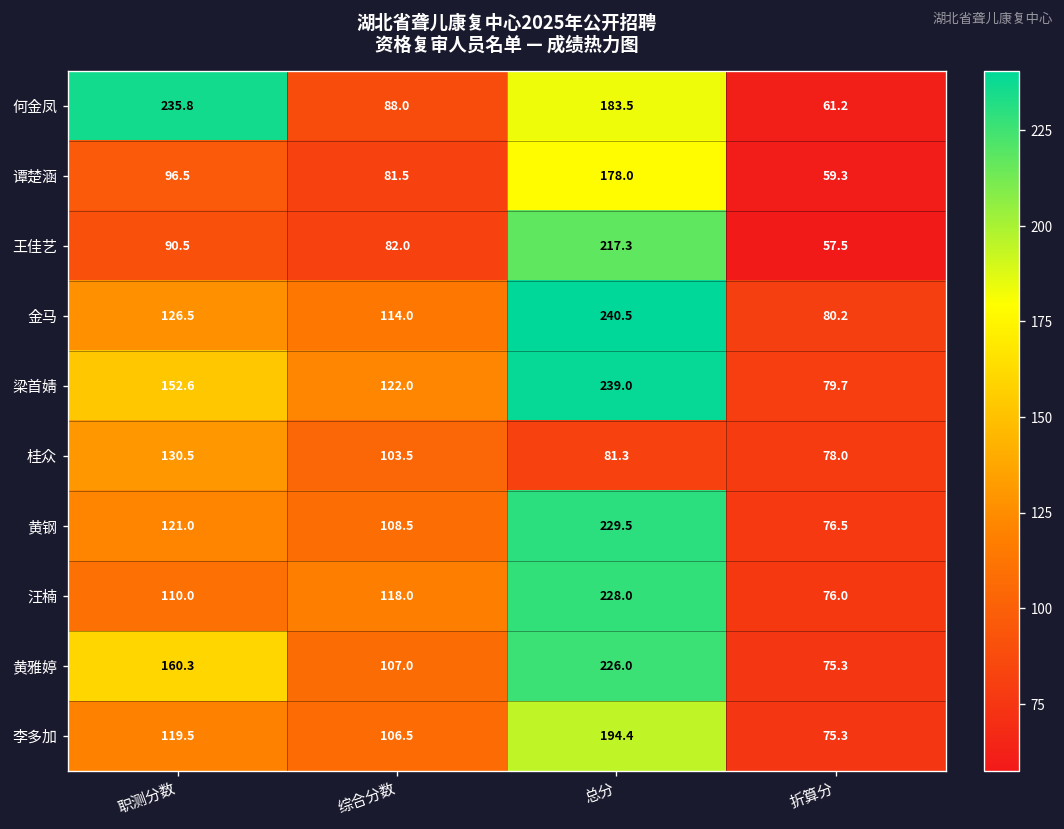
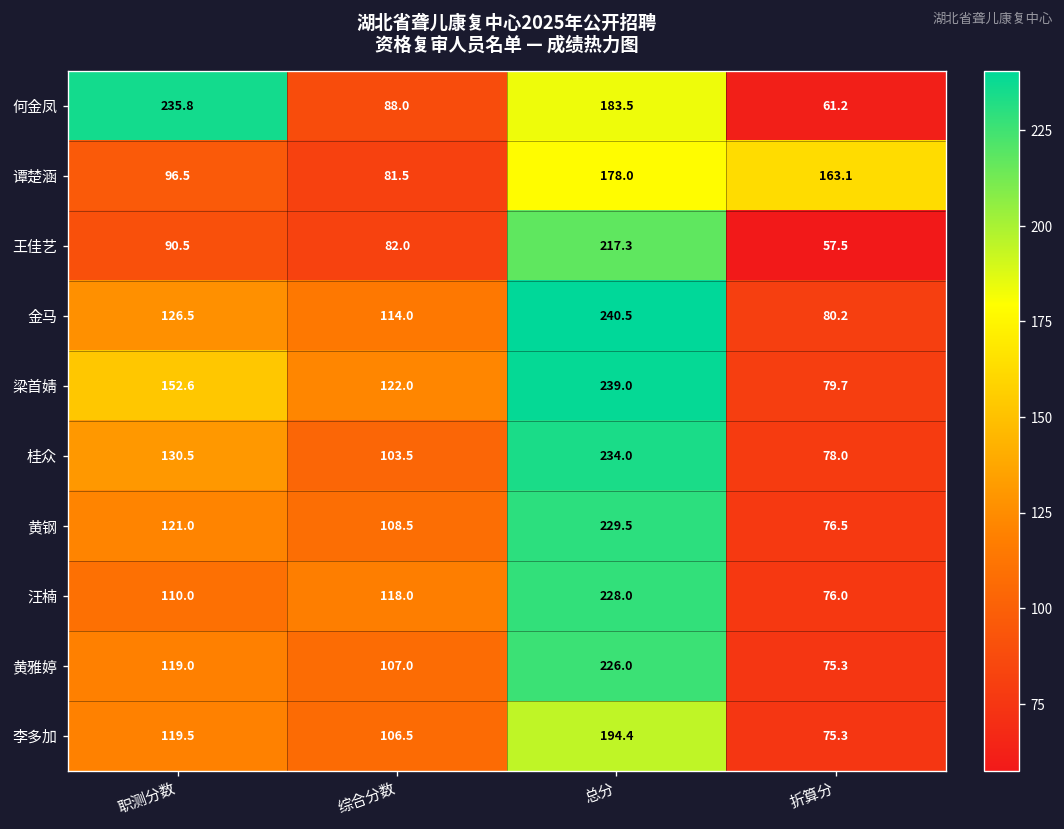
谭楚涵, 折算分: 59.3 -> 163.1
桂众, 总分: 81.3 -> 234.0
黄雅婷, 职测分数: 160.3 -> 119.0
